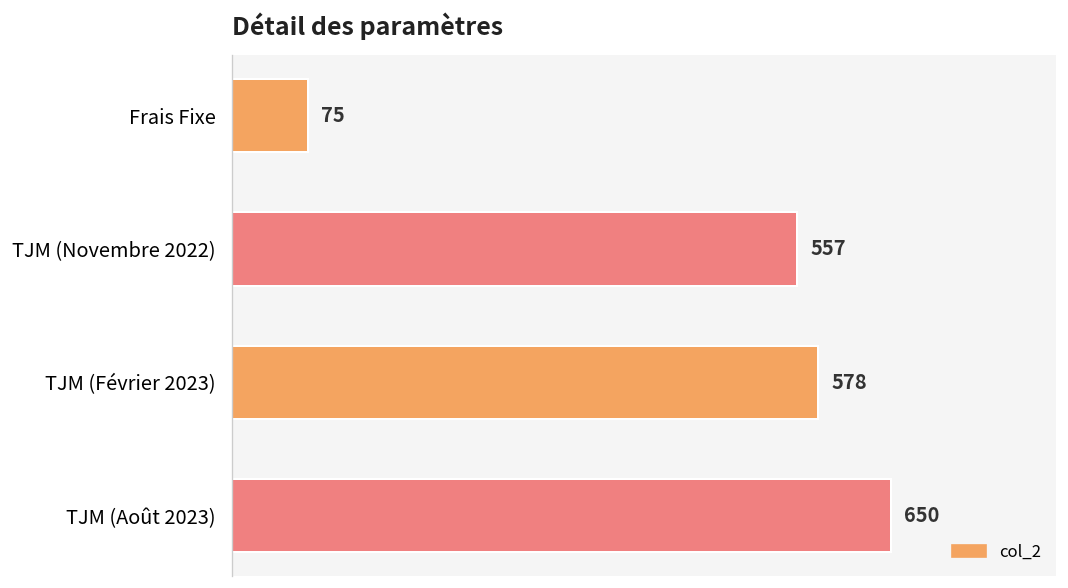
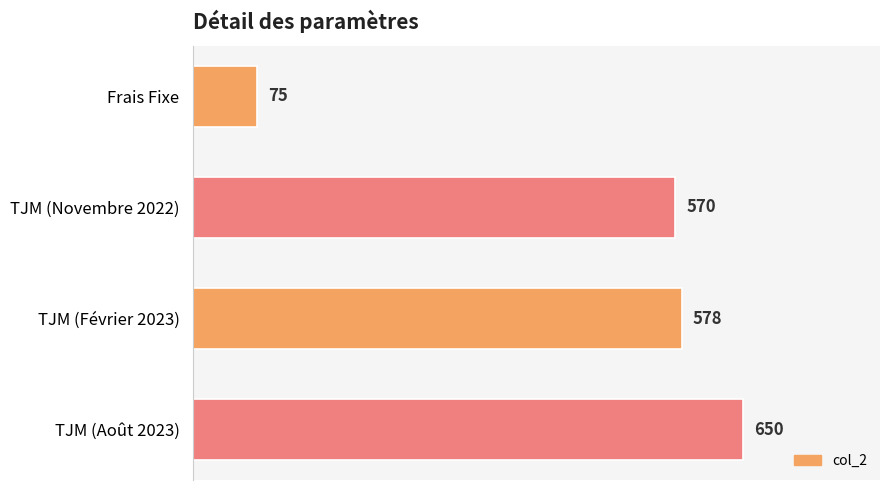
TJM (Novembre 2022): 557 -> 570
